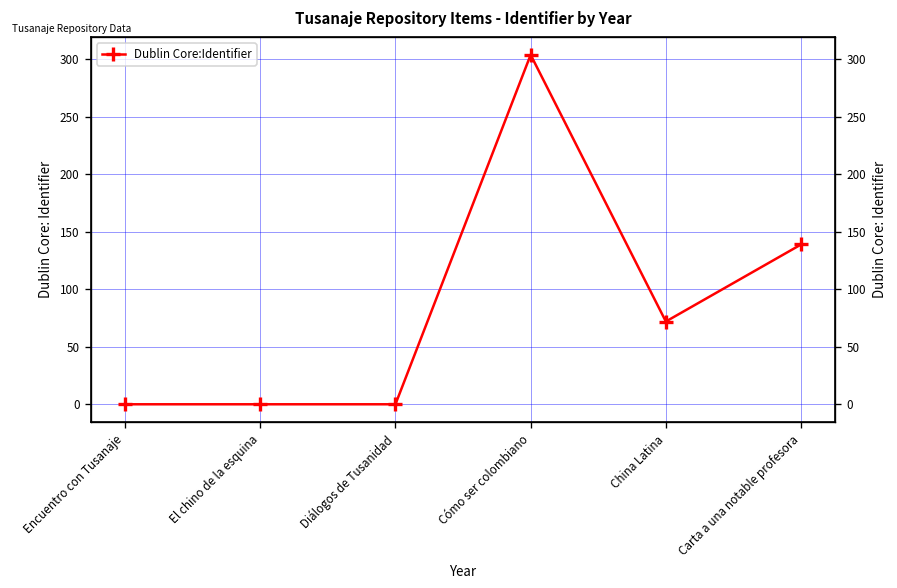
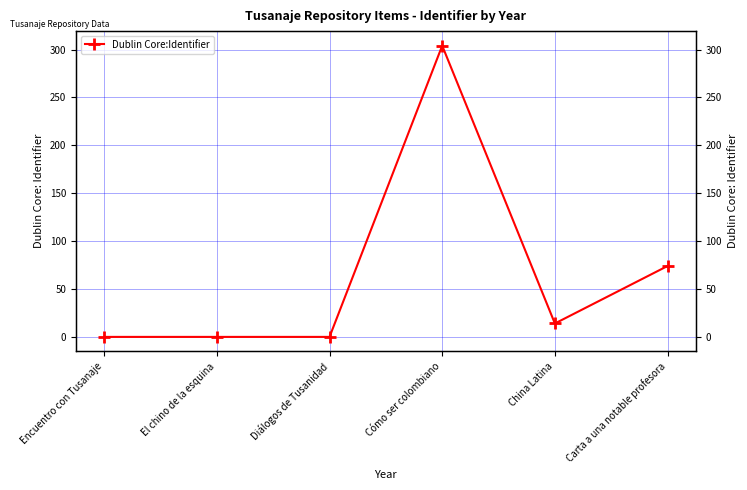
China Latina: 70 -> 10
Carta a una notable profesora: 140 -> 70
